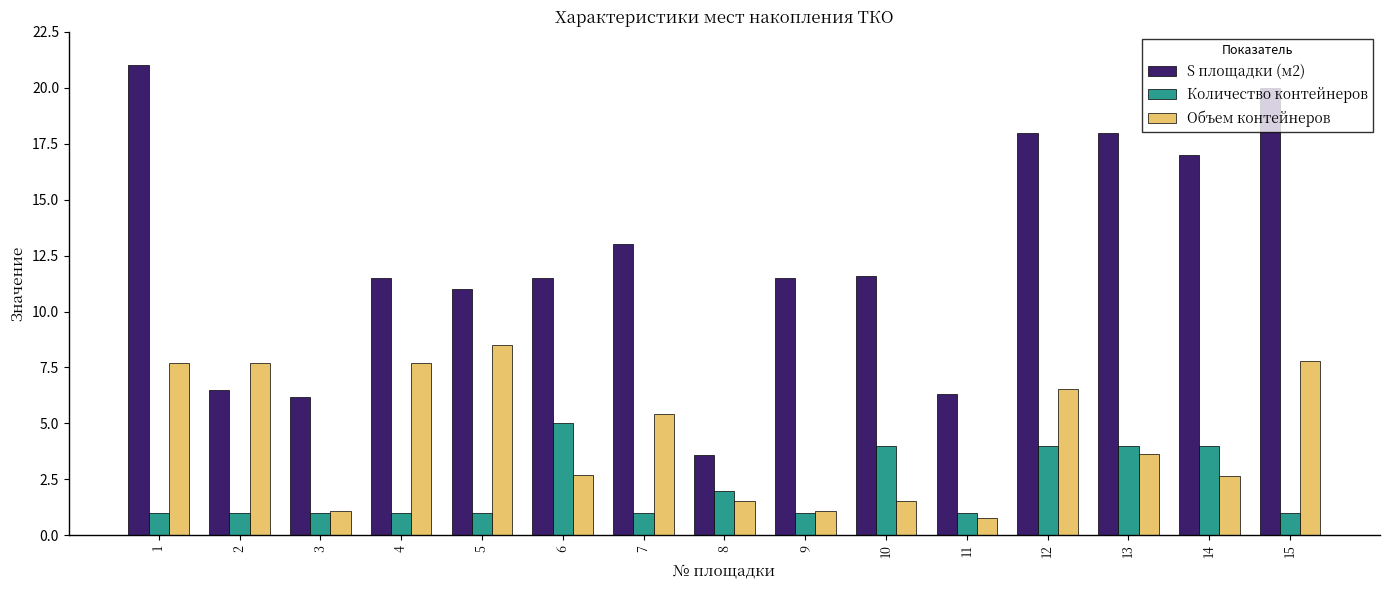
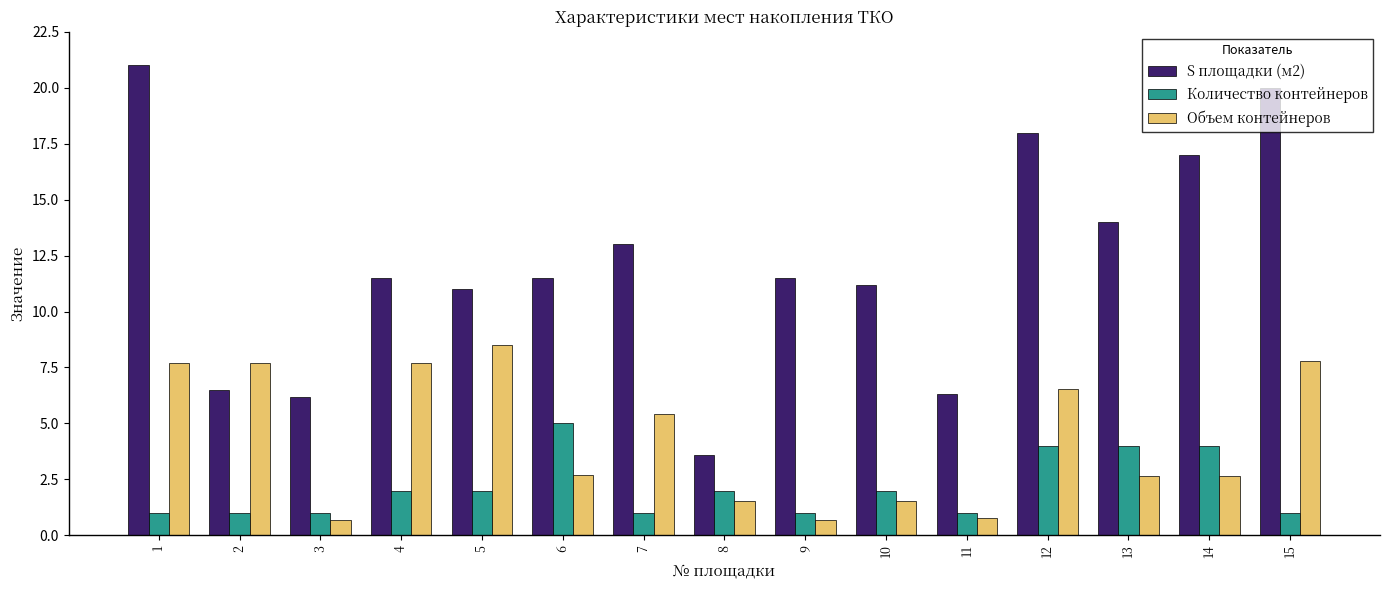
Объем контейнеров, 3: 1.1 -> 0.7
Количество контейнеров, 4: 1 -> 2
Количество контейнеров, 5: 1 -> 2
Объем контейнеров, 9: 1.1 -> 0.7
S площадки (м2), 10: 11.6 -> 11.2
Количество контейнеров, 10: 4 -> 2
S площадки (м2), 13: 18 -> 14
Объем контейнеров, 13: 3.6 -> 2.6
